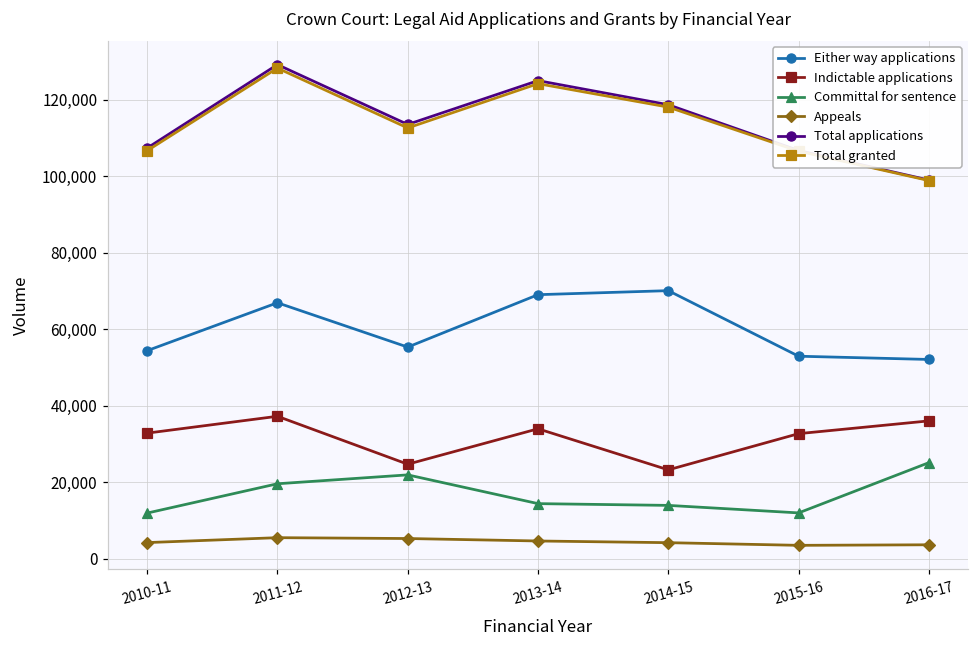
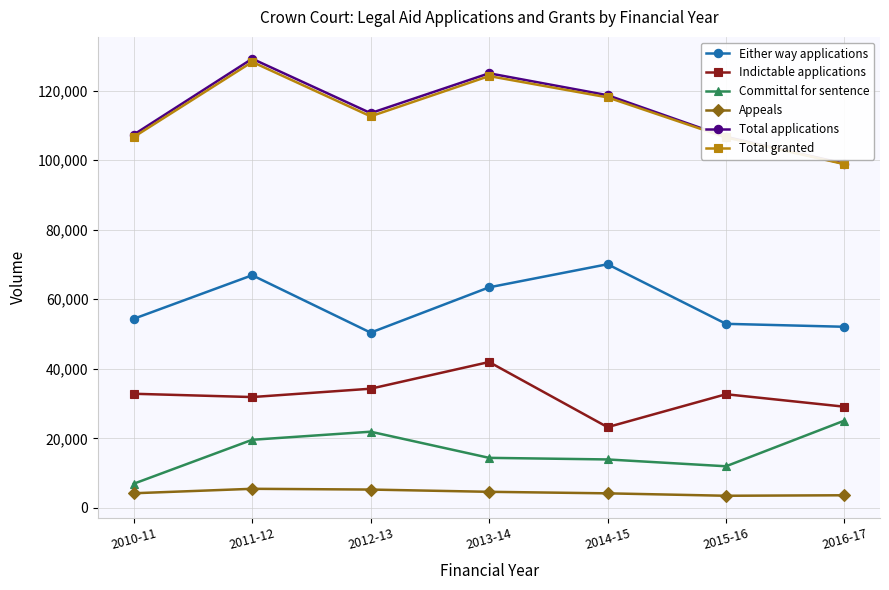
Committal for sentence, 2010-11: 12,000 -> 7,000
Indictable applications, 2011-12: 37,000 -> 32,000
Either way applications, 2012-13: 55,000 -> 50,000
Indictable applications, 2012-13: 25,000 -> 34,000
Either way applications, 2013-14: 69,000 -> 63,000
Indictable applications, 2013-14: 34,000 -> 42,000
Indictable applications, 2016-17: 36,000 -> 29,000
